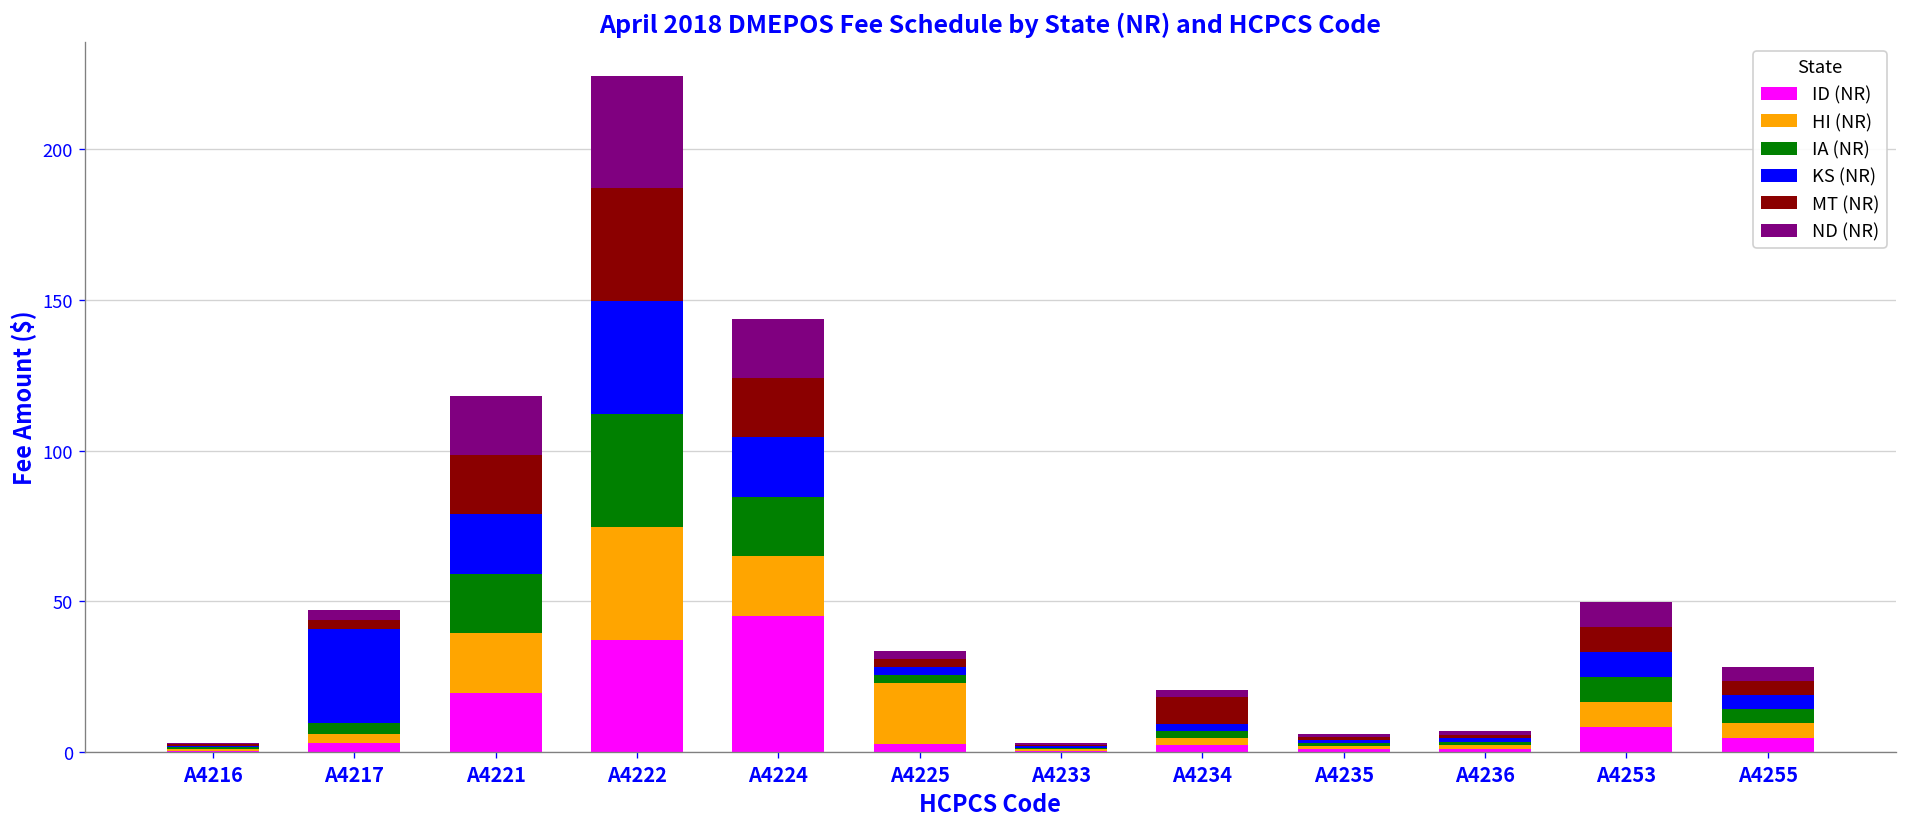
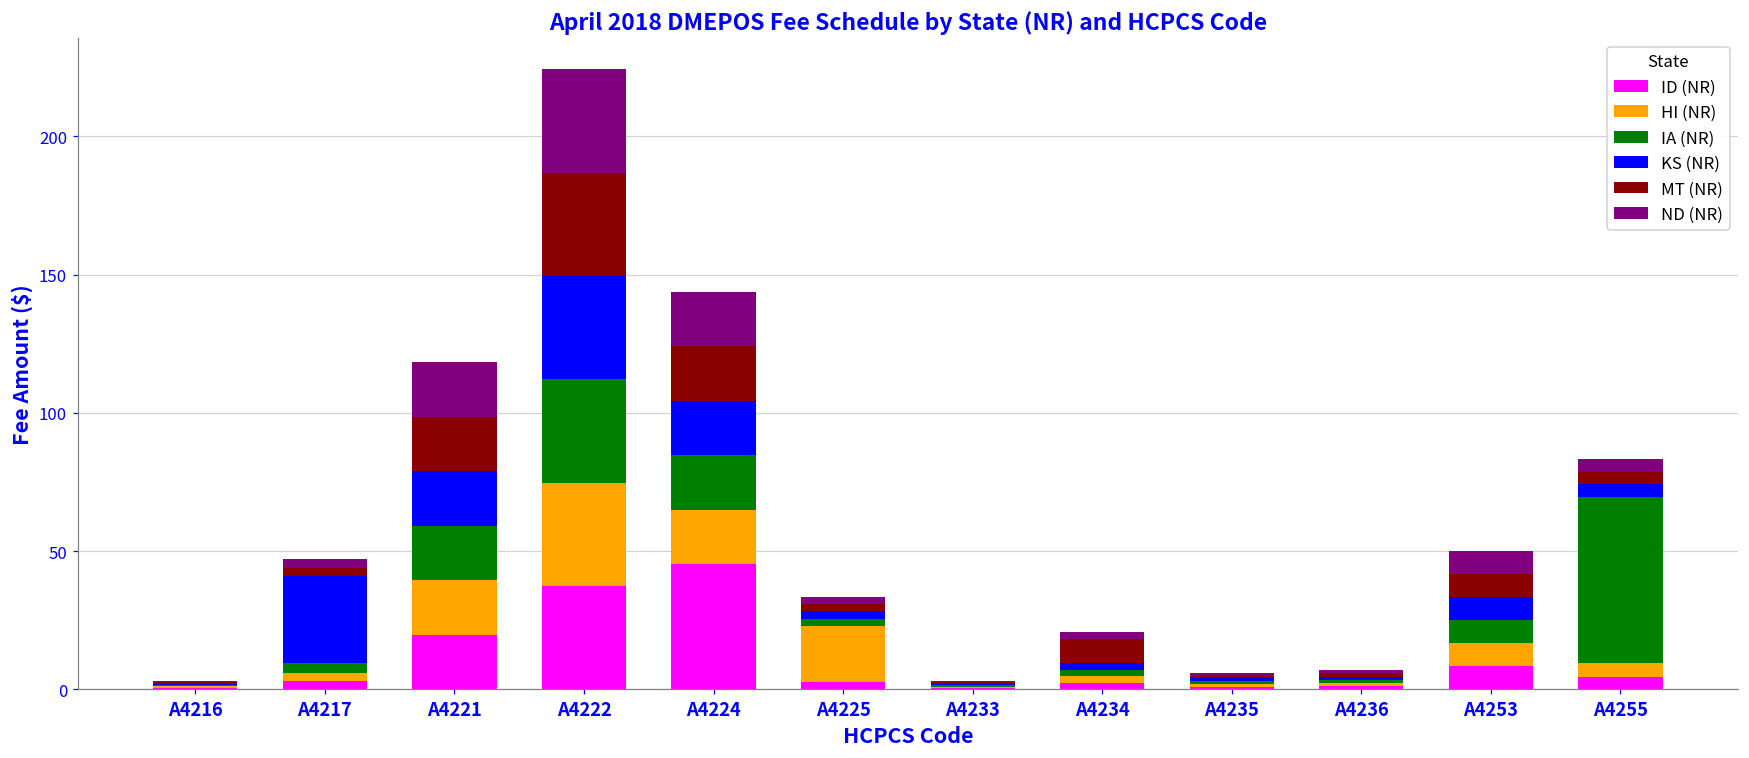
IA (NR), A4255: 5 -> 60
